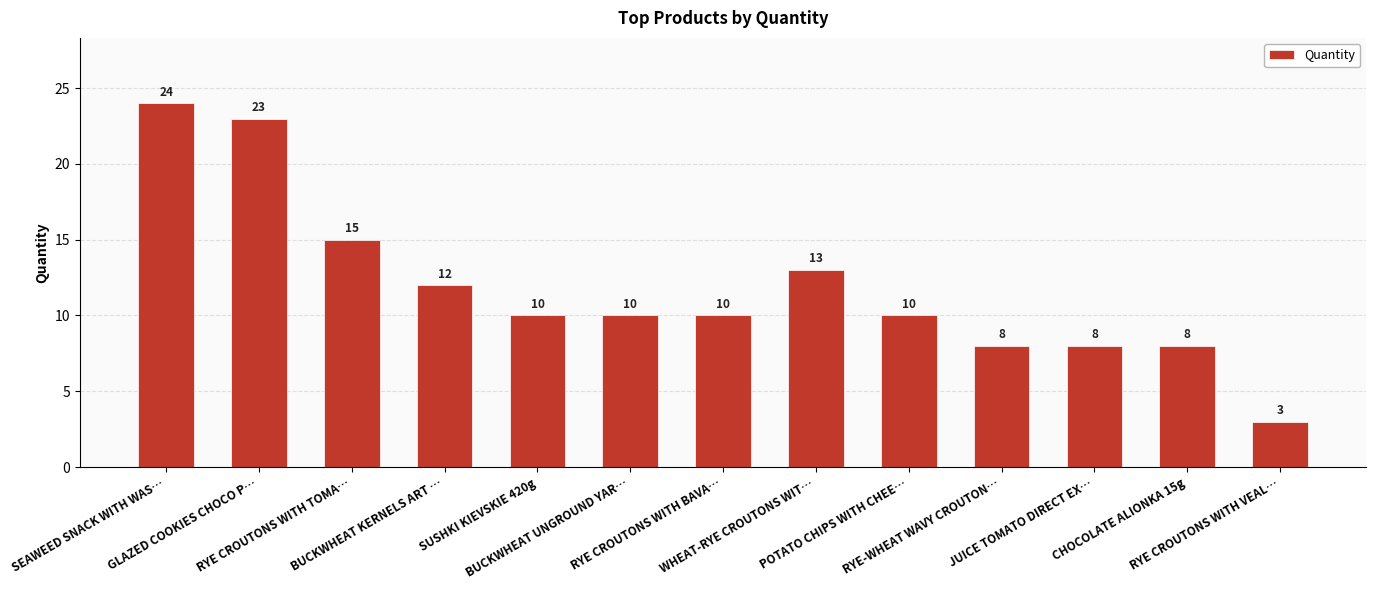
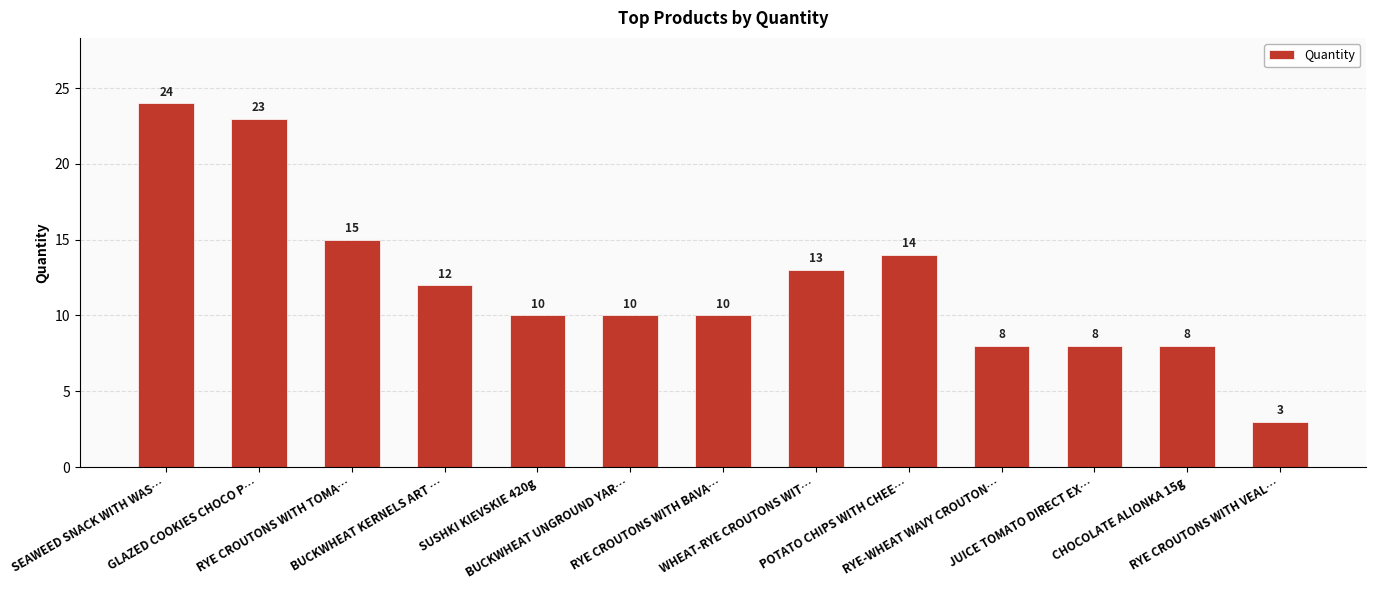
POTATO CHIPS WITH CHEE…: 10 -> 14
